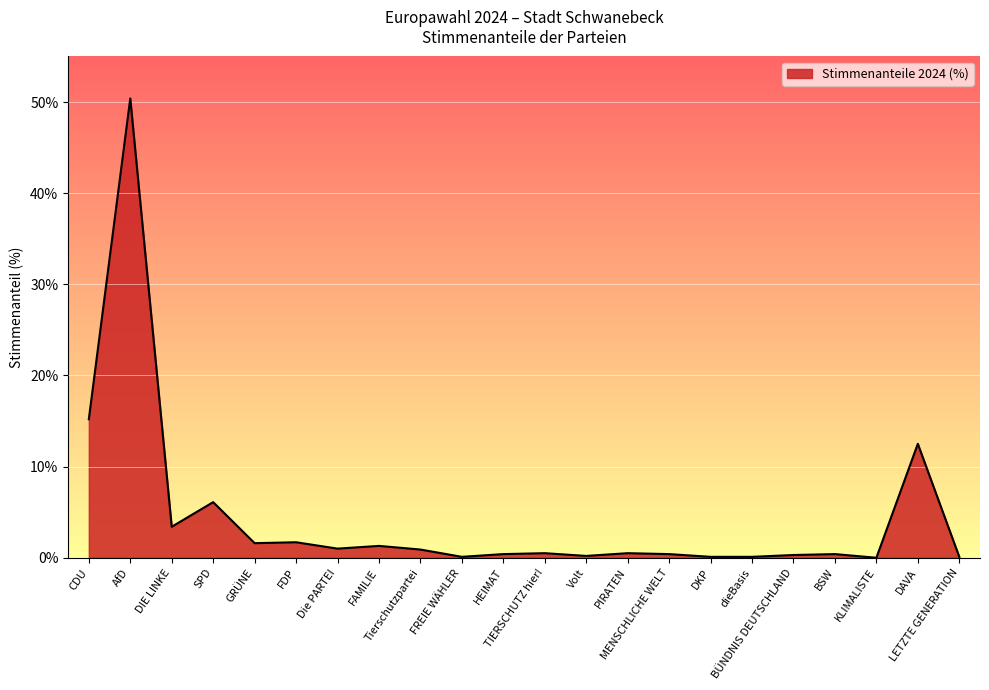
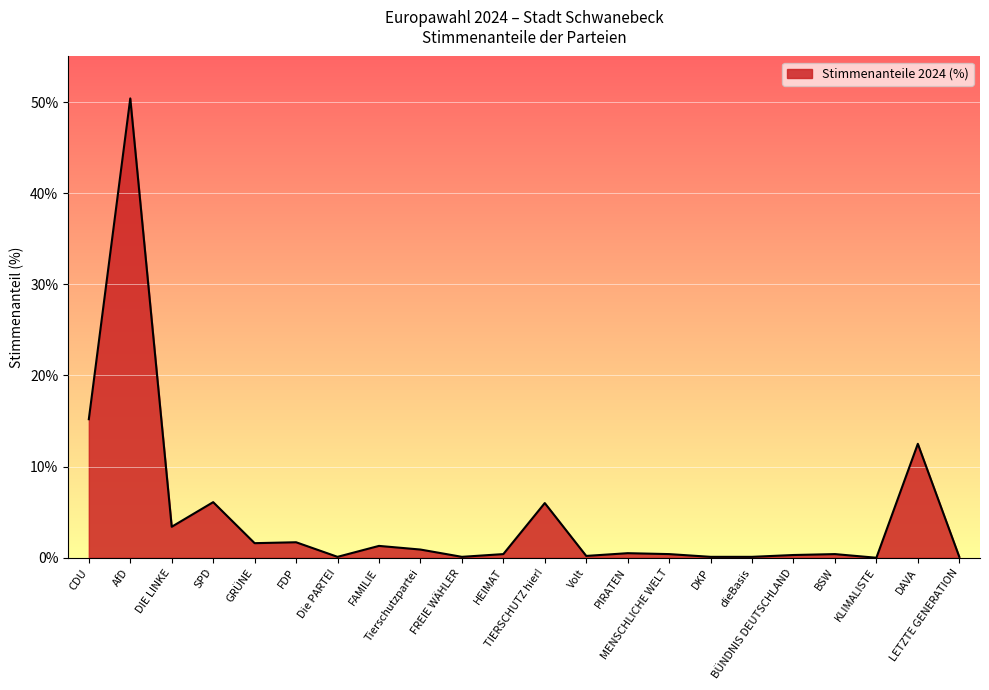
Die PARTEI: 1% -> 0%
TIERSCHUTZ hier!: 1% -> 6%
